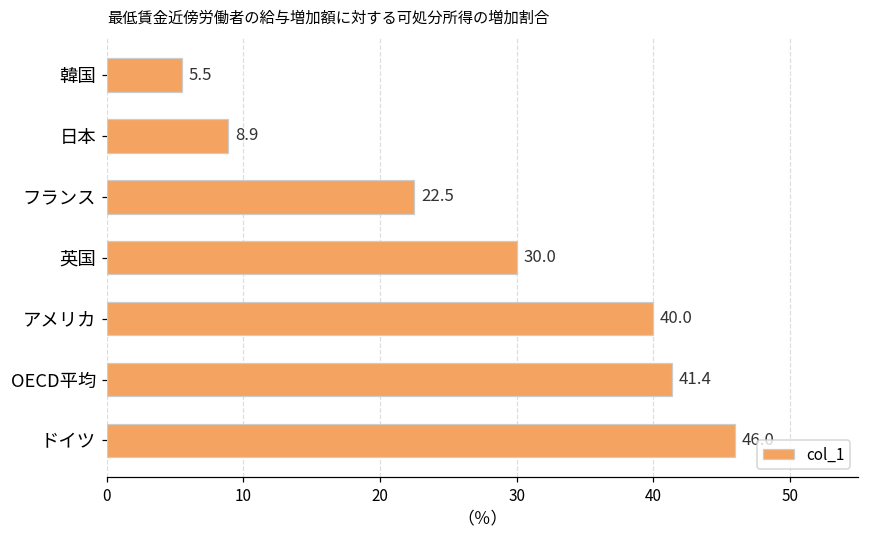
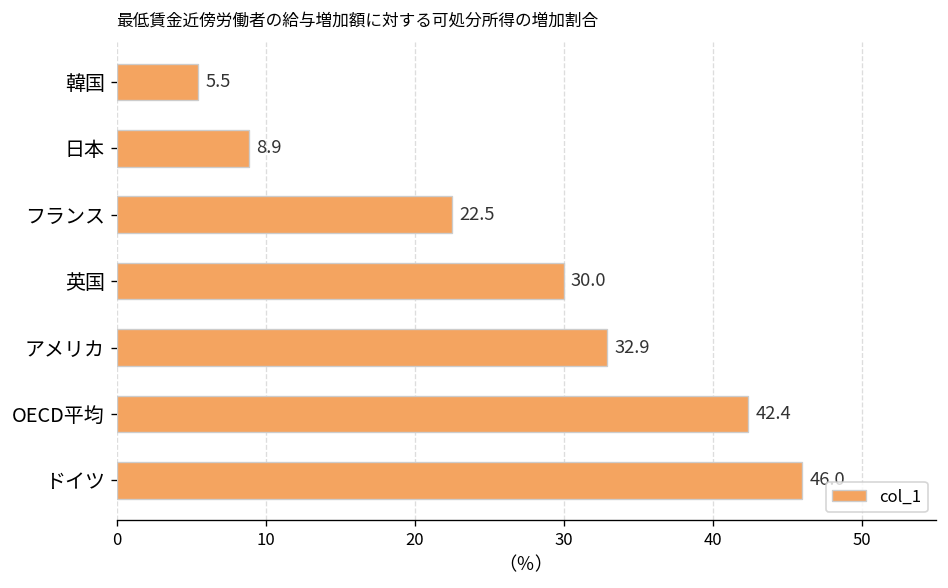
アメリカ: 40.0 -> 32.9
OECD平均: 41.4 -> 42.4
